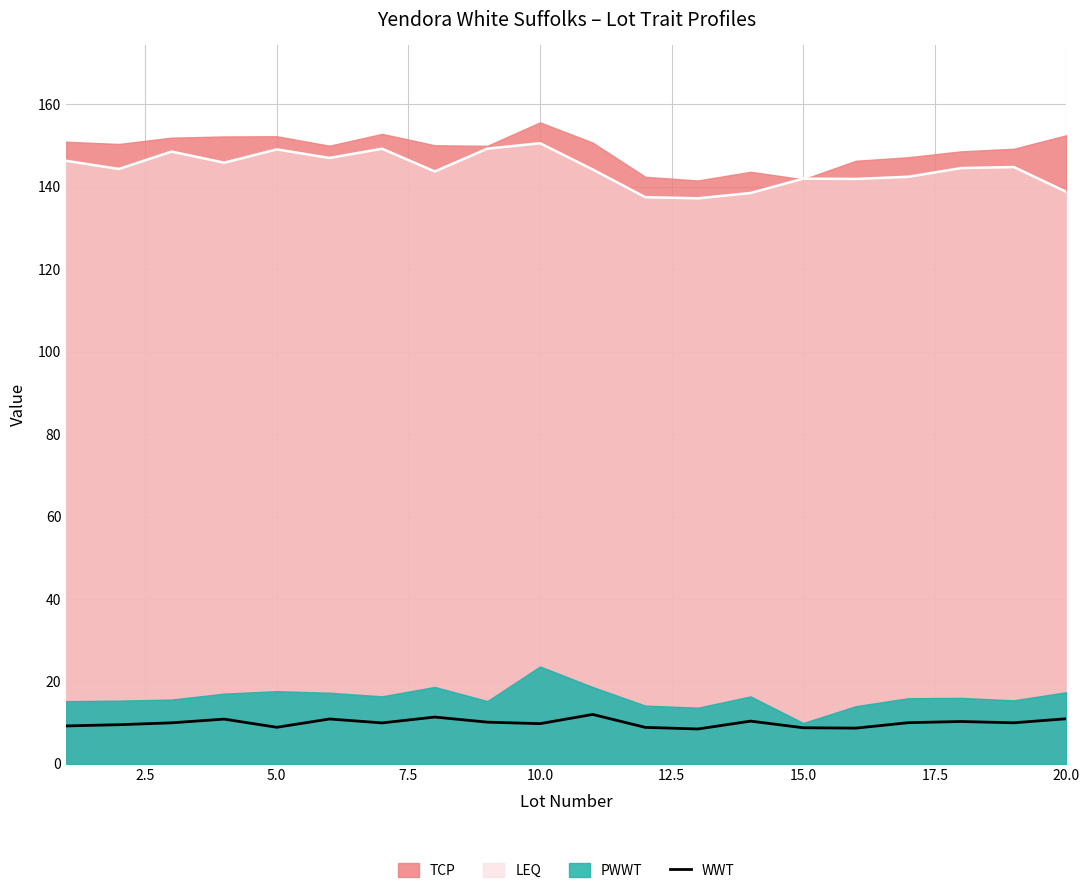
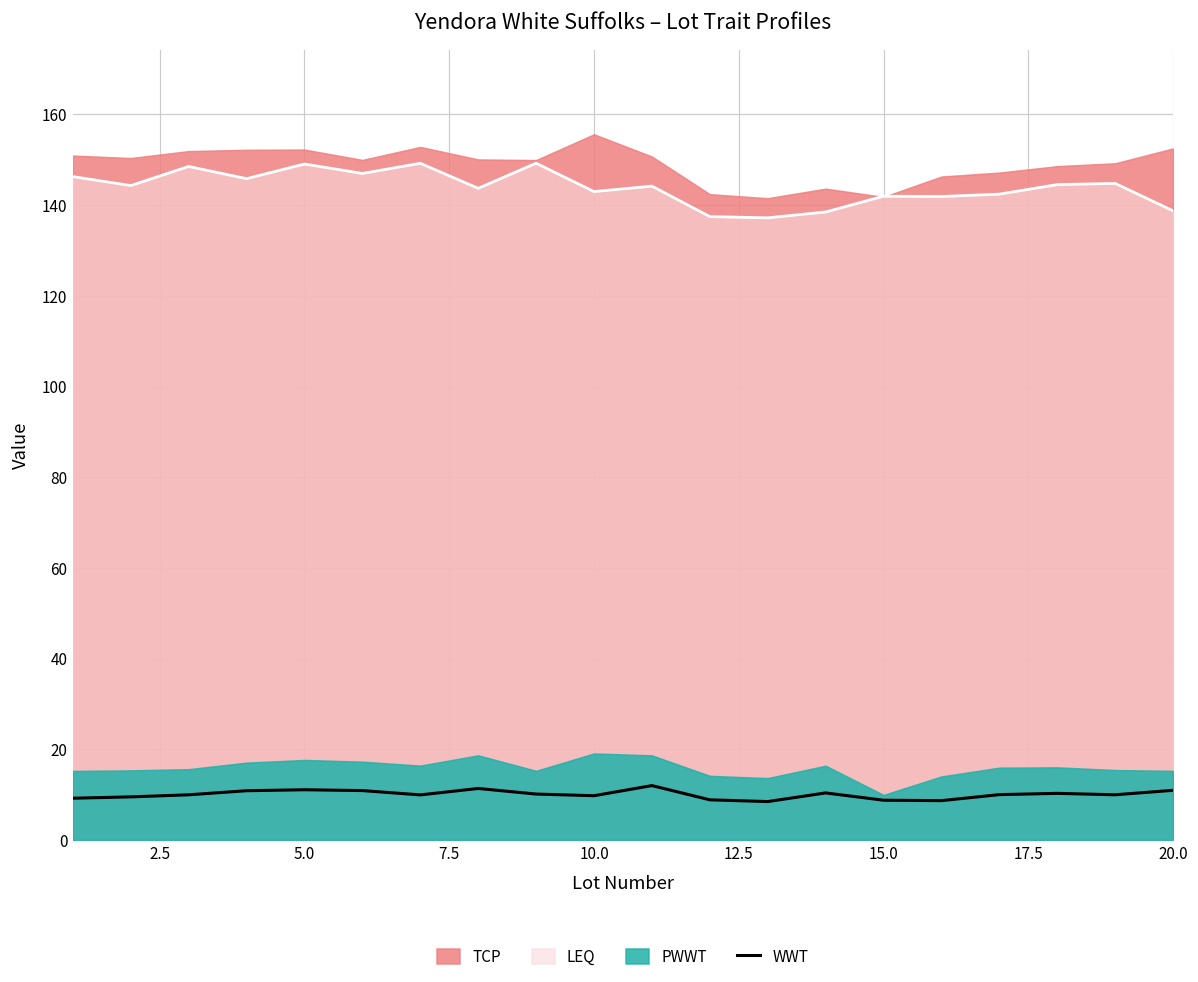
WWT, 5.0: 9 -> 11
LEQ, 10.0: 151 -> 143
PWWT, 10.0: 24 -> 19
PWWT, 20.0: 17 -> 15
